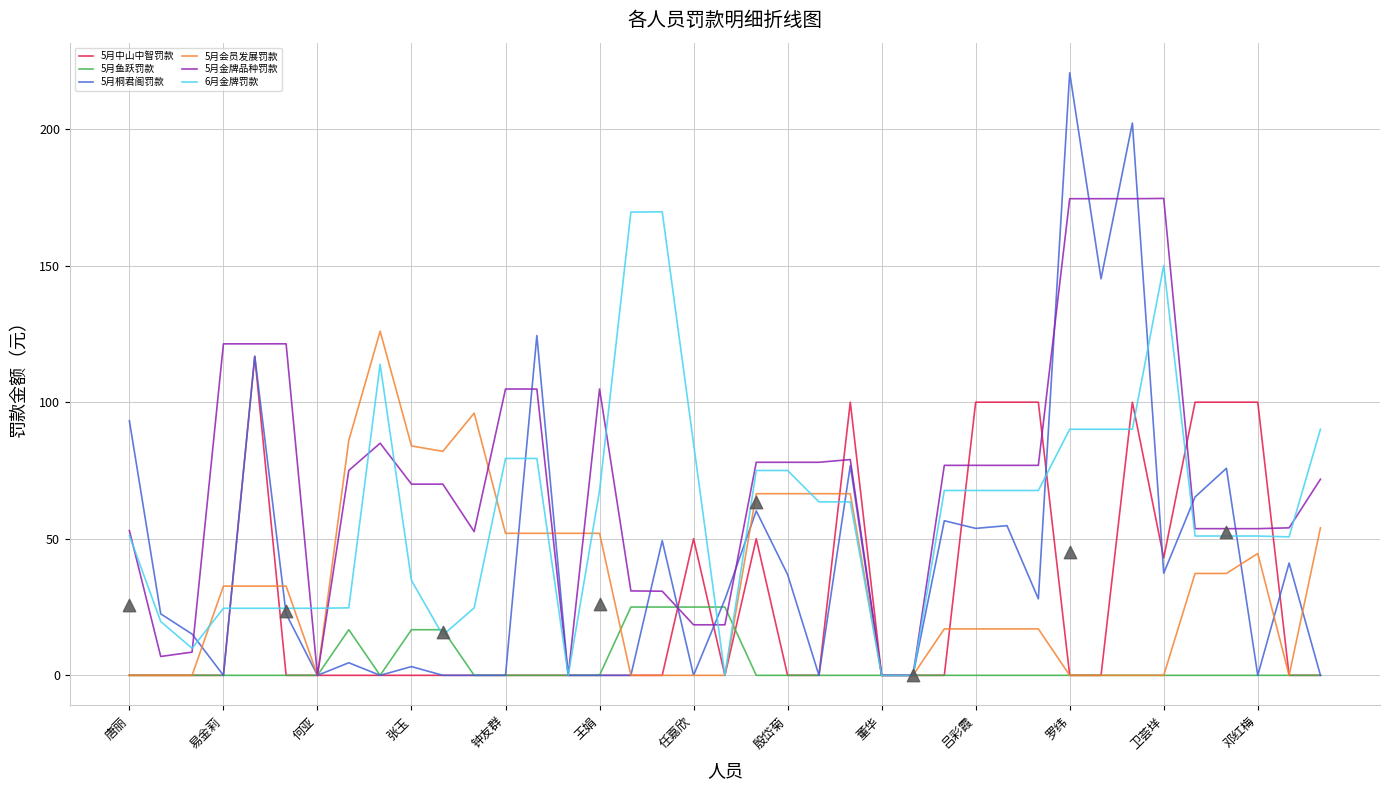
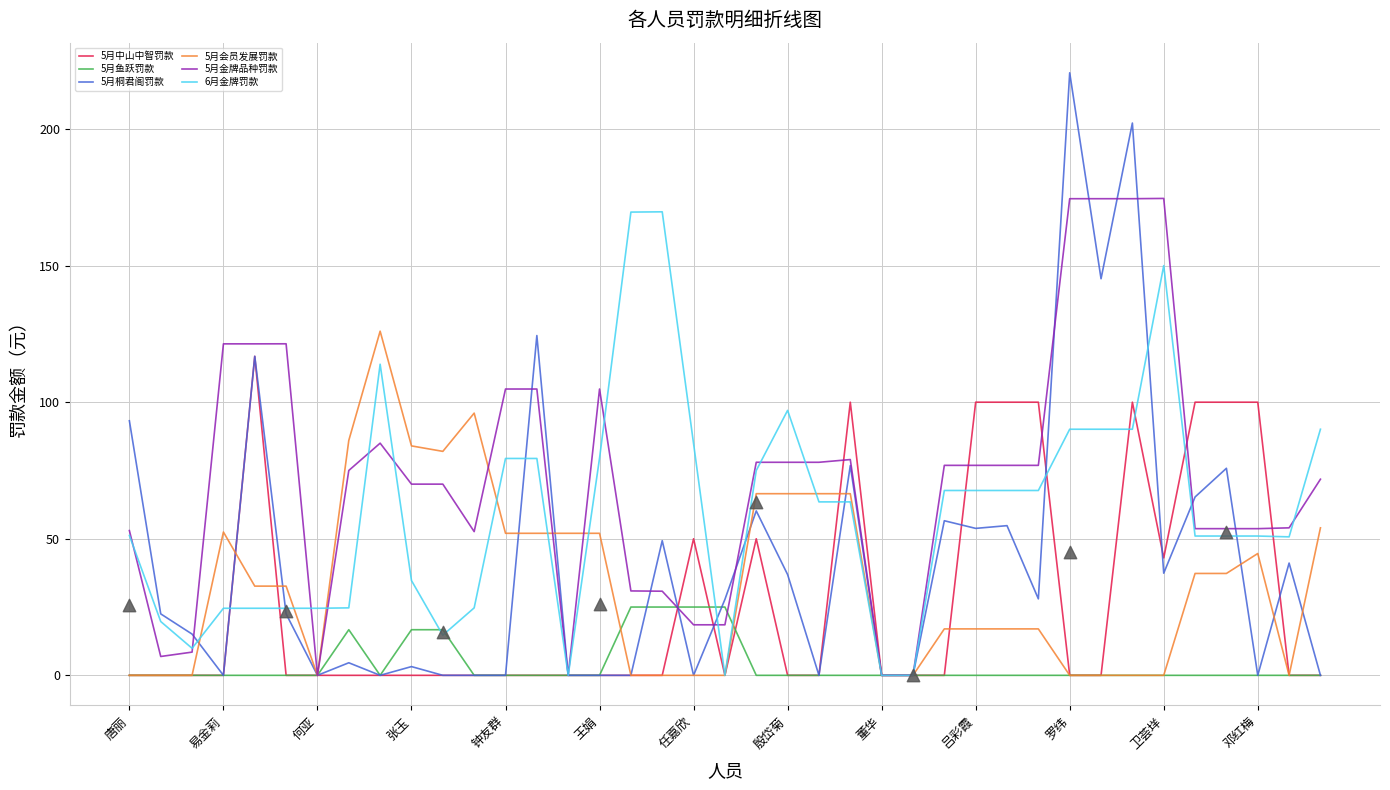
5月会员发展罚款, 易金莉: 33 -> 52
6月金牌罚款, 王娟: 68 -> 80
6月金牌罚款, 殷岱菊: 75 -> 97
